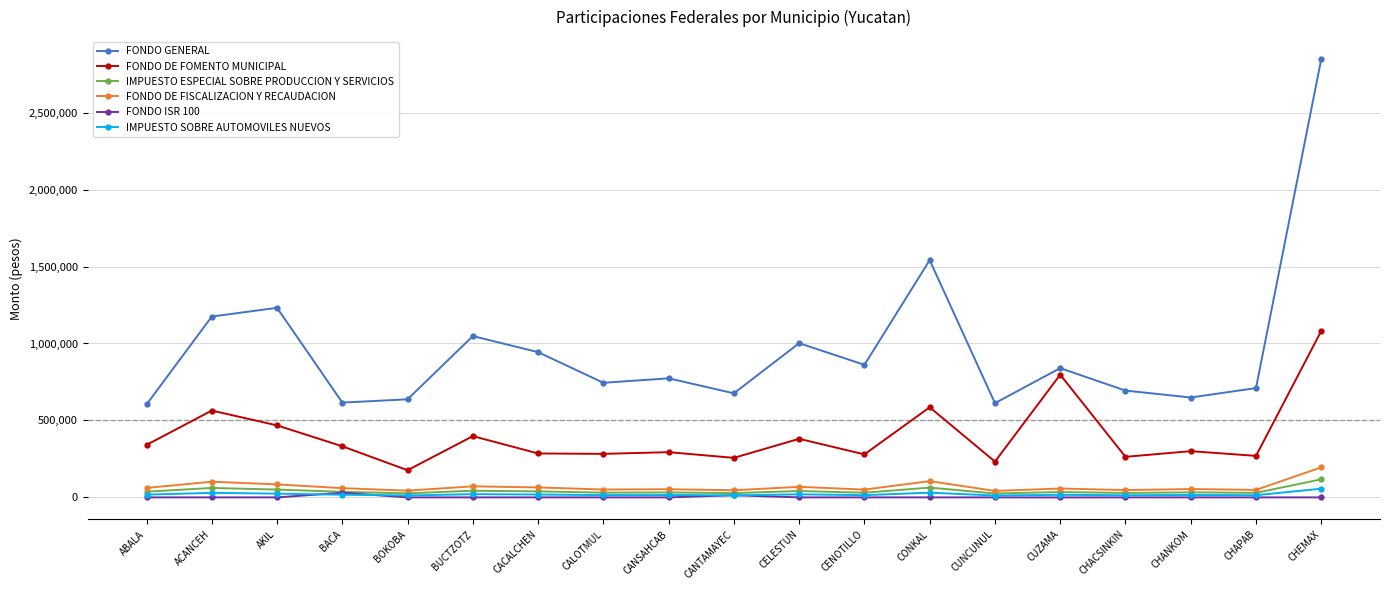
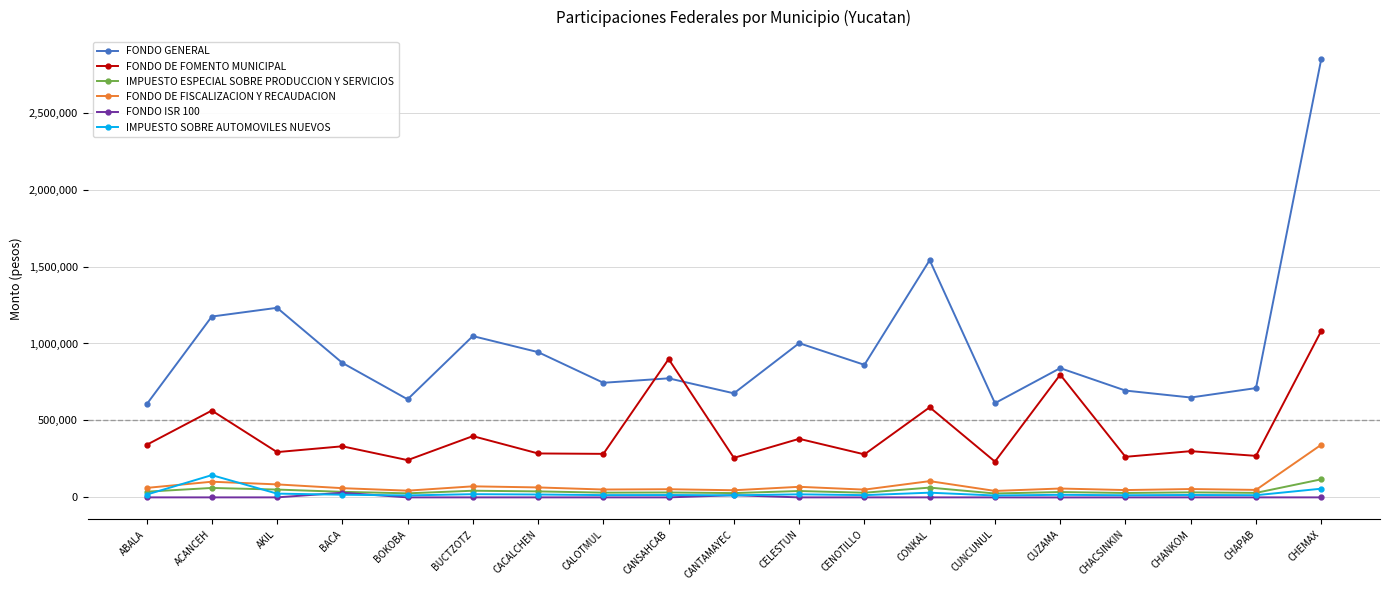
IMPUESTO SOBRE AUTOMOVILES NUEVOS, ACANCEH: 30,000 -> 140,000
FONDO DE FOMENTO MUNICIPAL, AKIL: 470,000 -> 290,000
FONDO GENERAL, BACA: 620,000 -> 870,000
FONDO DE FOMENTO MUNICIPAL, BOKOBA: 180,000 -> 240,000
FONDO DE FOMENTO MUNICIPAL, CANSAHCAB: 290,000 -> 900,000
FONDO DE FISCALIZACION Y RECAUDACION, CHEMAX: 200,000 -> 340,000
